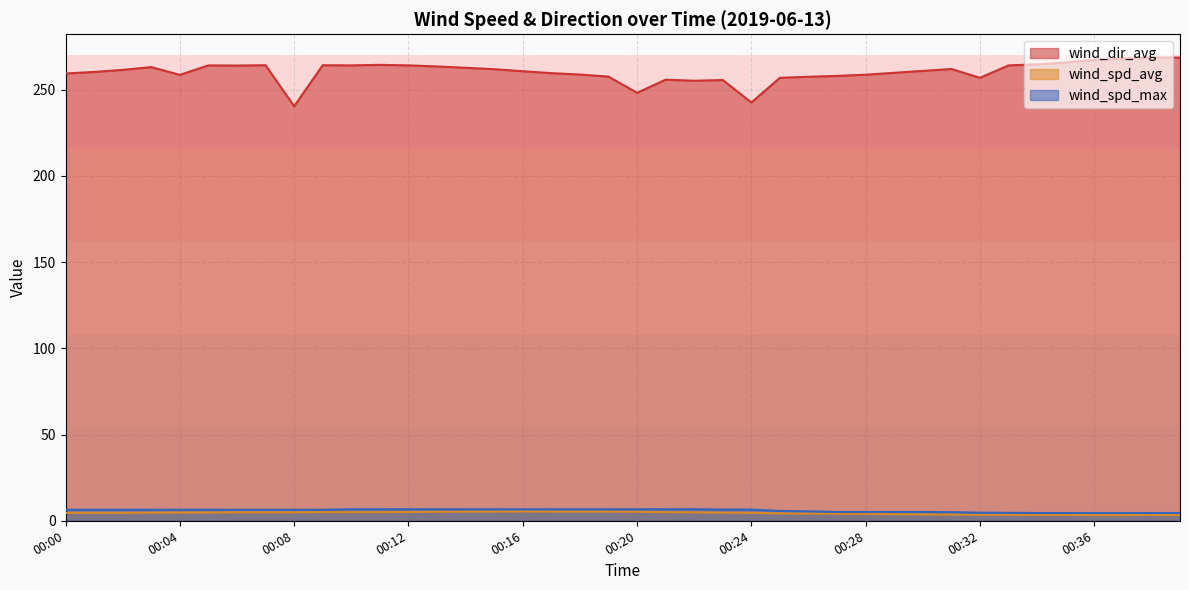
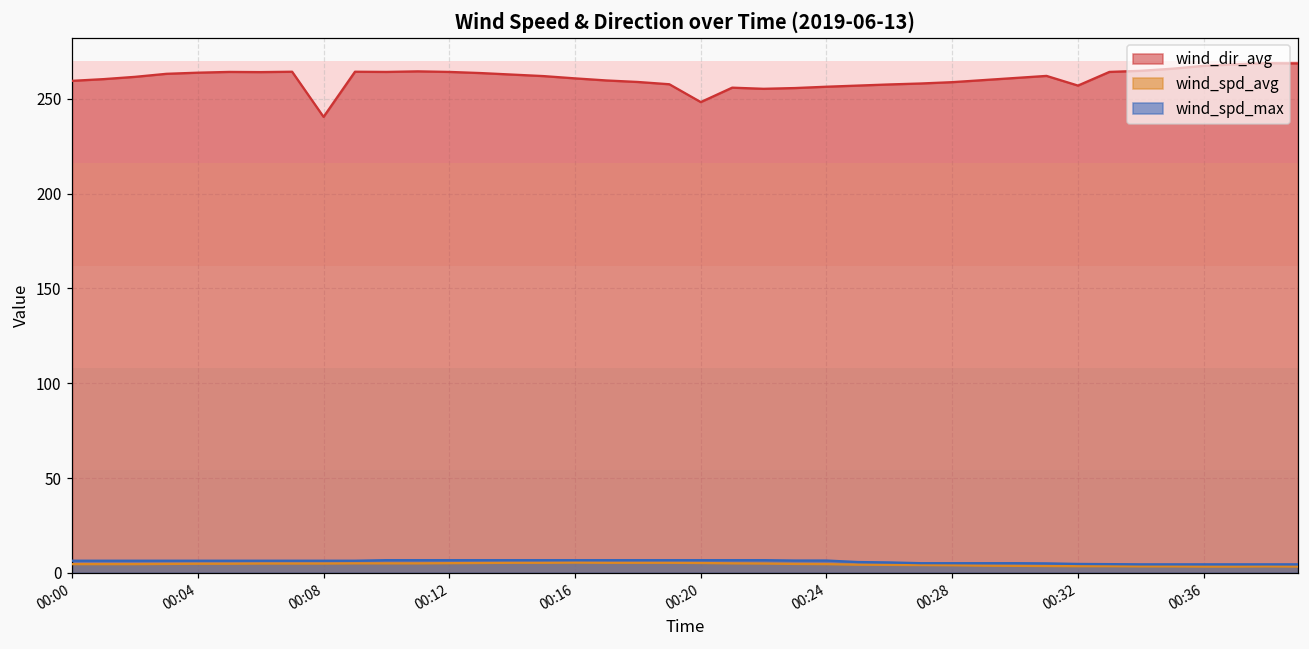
wind_dir_avg, 00:04: 259 -> 264
wind_dir_avg, 00:24: 243 -> 256
